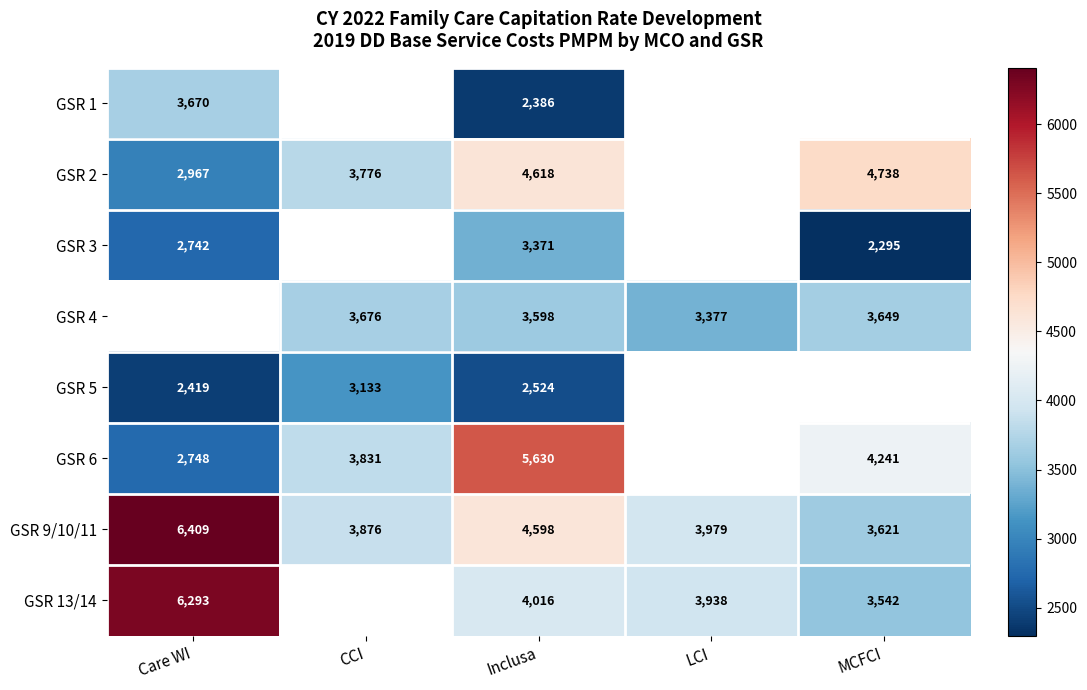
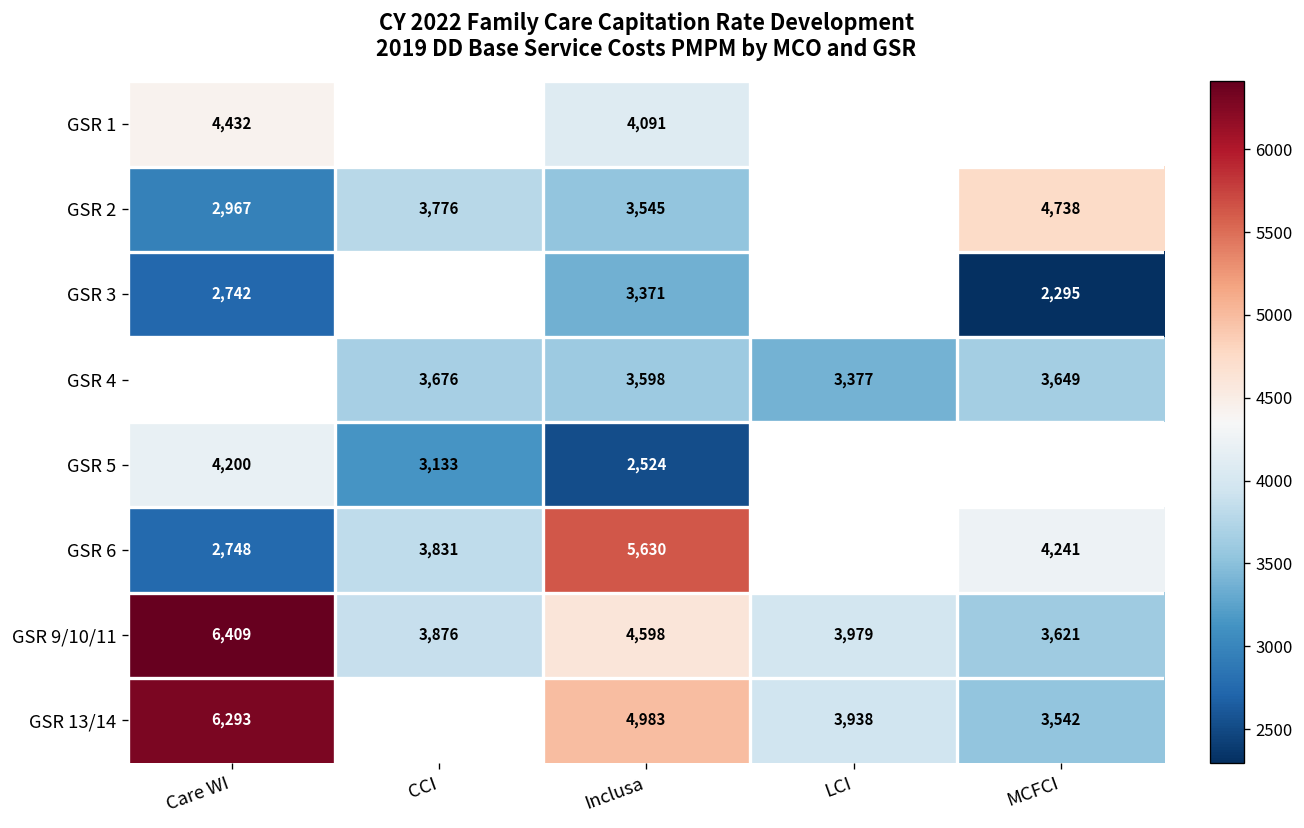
GSR 1, Care WI: 3,670 -> 4,432
GSR 1, Inclusa: 2,386 -> 4,091
GSR 2, Inclusa: 4,618 -> 3,545
GSR 5, Care WI: 2,419 -> 4,200
GSR 13/14, Inclusa: 4,016 -> 4,983
